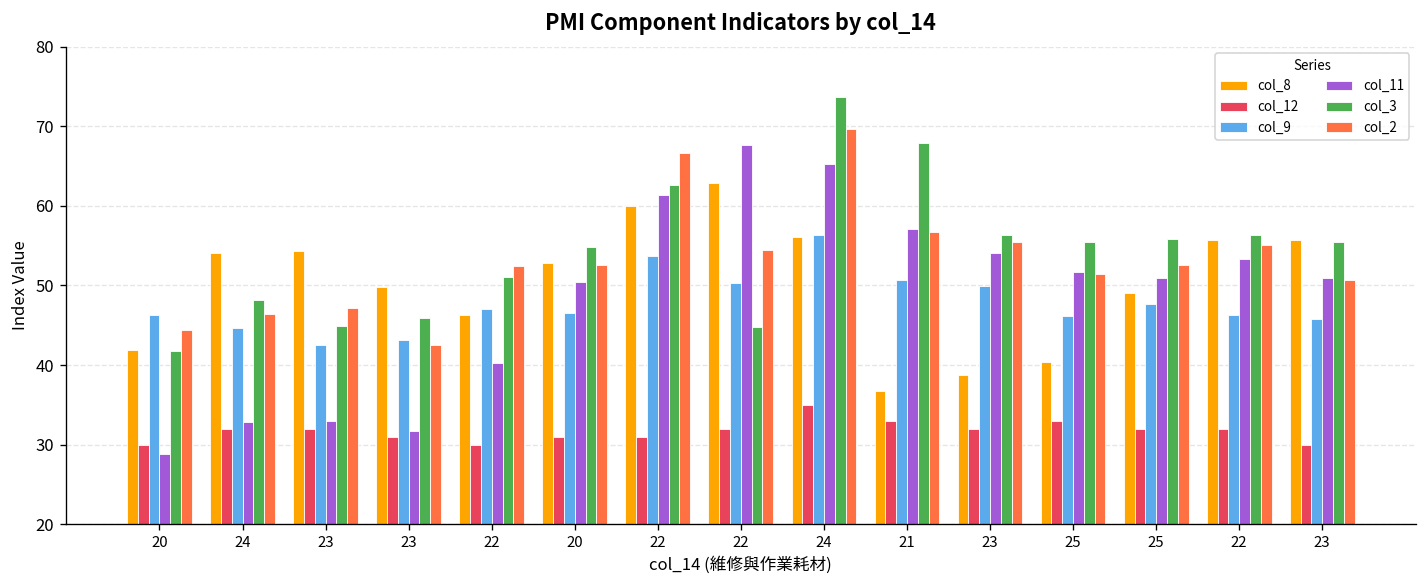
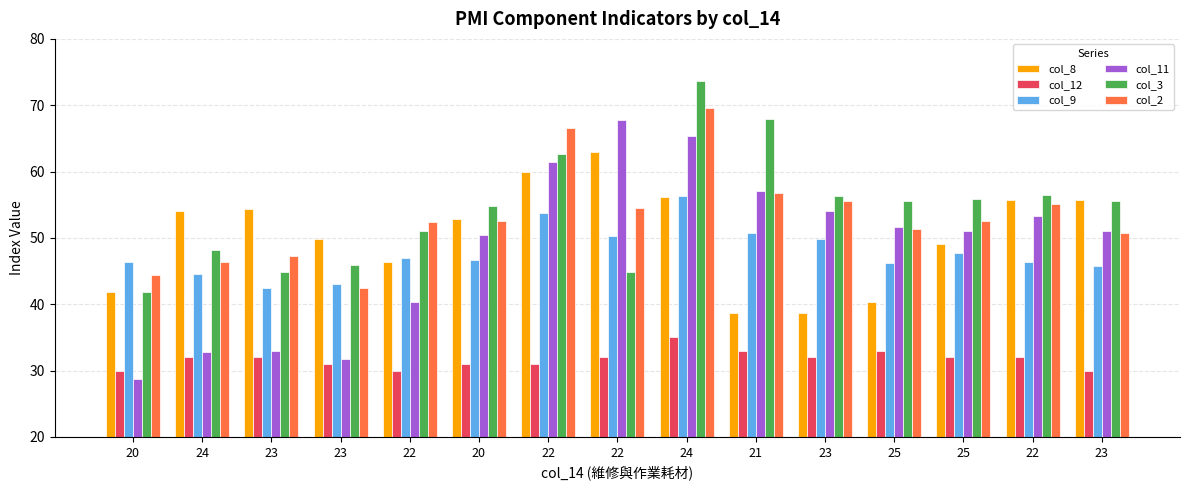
col_8, 21: 37 -> 39
